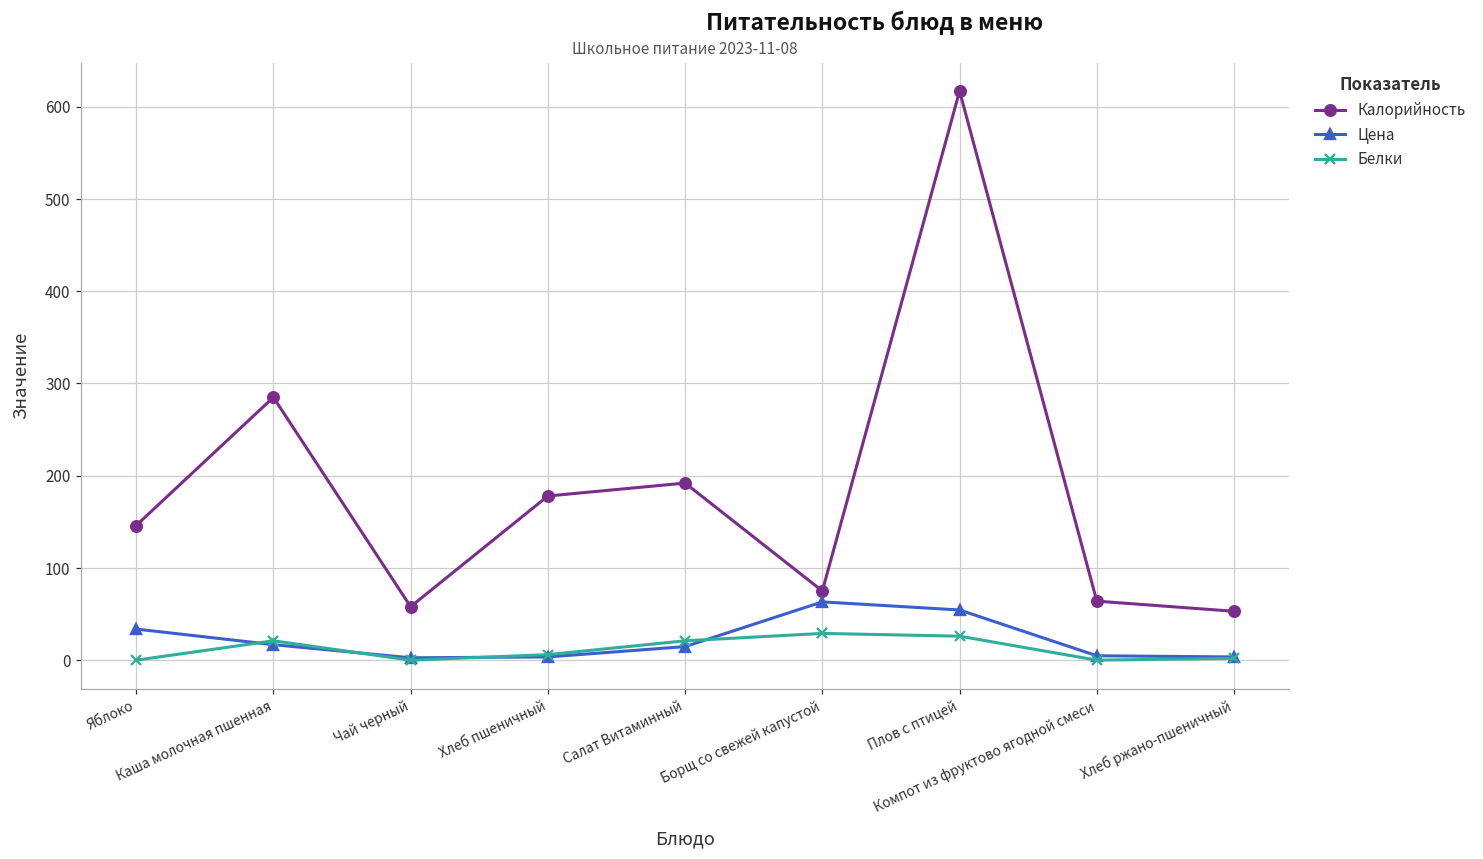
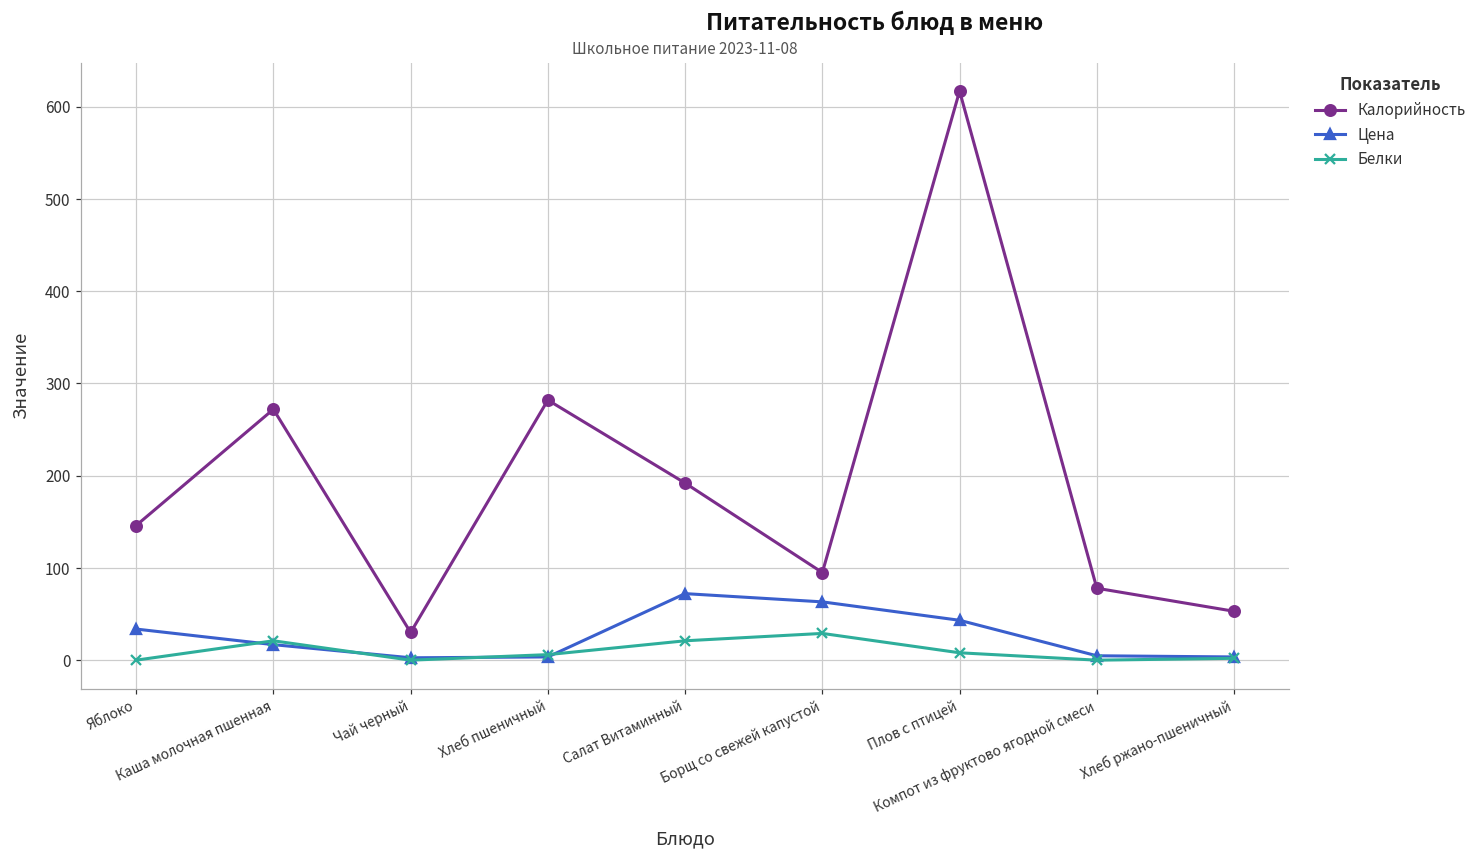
Калорийность, Каша молочная пшенная: 290 -> 270
Калорийность, Чай черный: 60 -> 30
Калорийность, Хлеб пшеничный: 180 -> 280
Цена, Салат Витаминный: 10 -> 70
Калорийность, Борщ со свежей капустой: 80 -> 100
Цена, Плов с птицей: 50 -> 40
Белки, Плов с птицей: 30 -> 10
Калорийность, Компот из фруктово ягодной смеси: 60 -> 80
